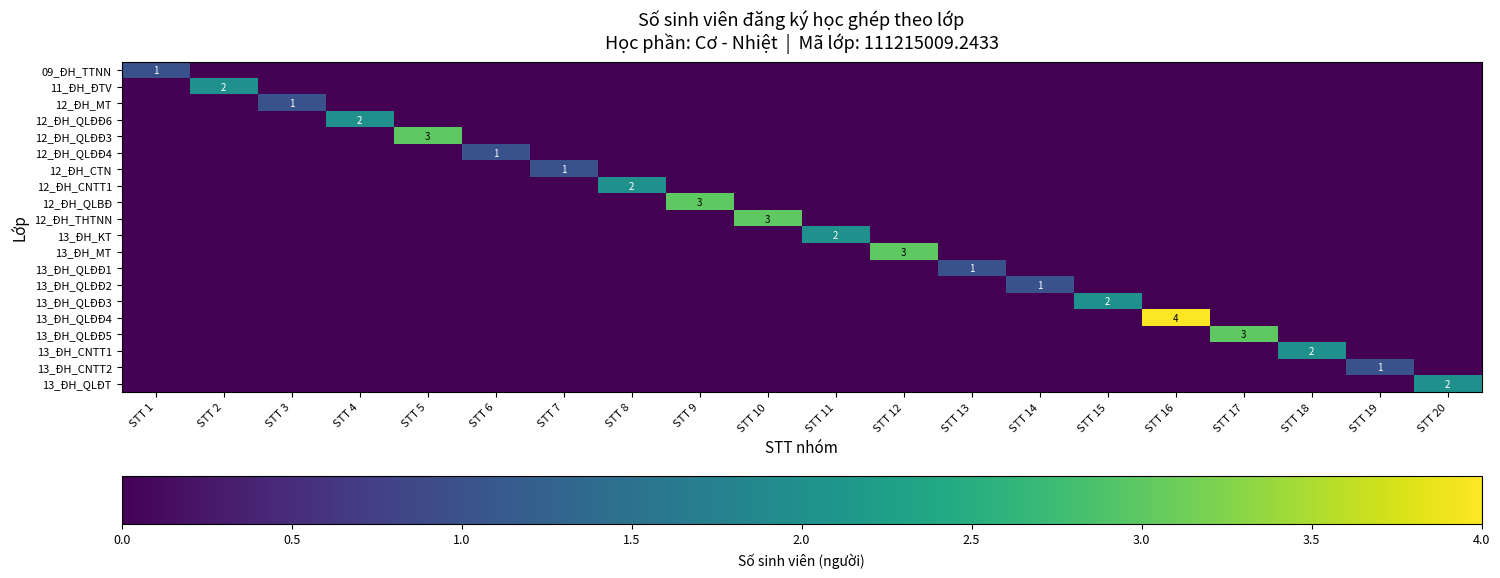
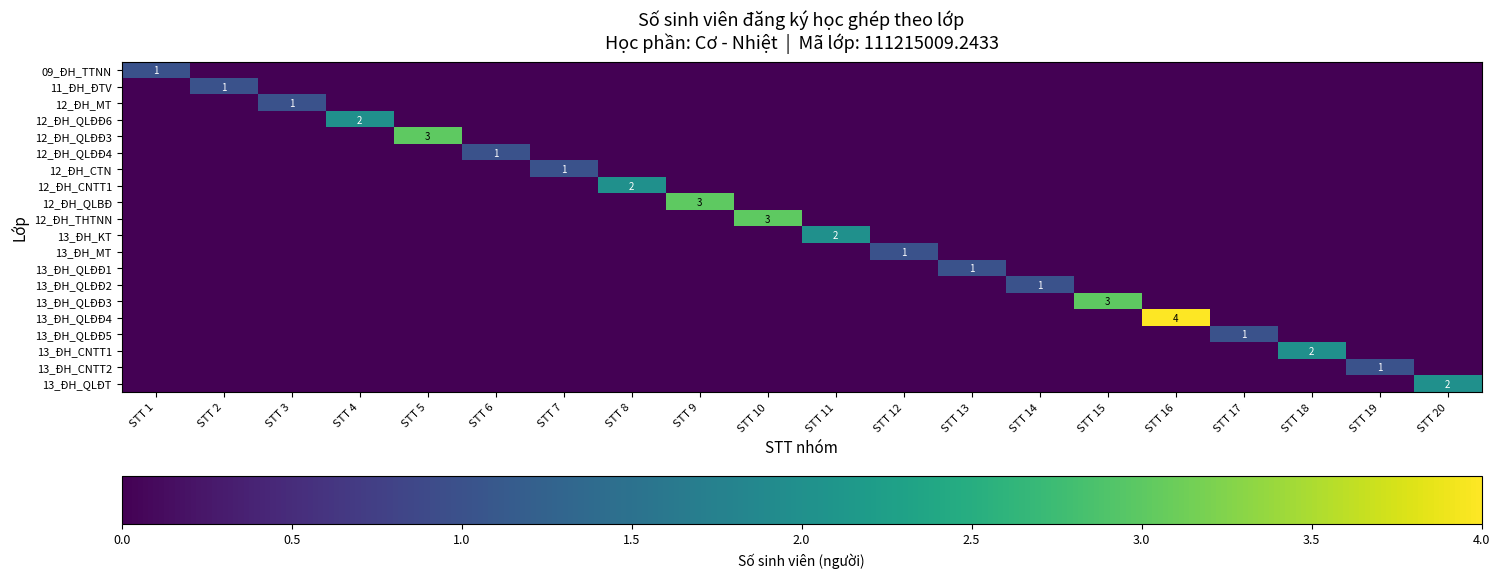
11_ĐH_ĐTV, STT 2: 2 -> 1
13_ĐH_MT, STT 12: 3 -> 1
13_ĐH_QLĐĐ3, STT 15: 2 -> 3
13_ĐH_QLĐĐ5, STT 17: 3 -> 1
